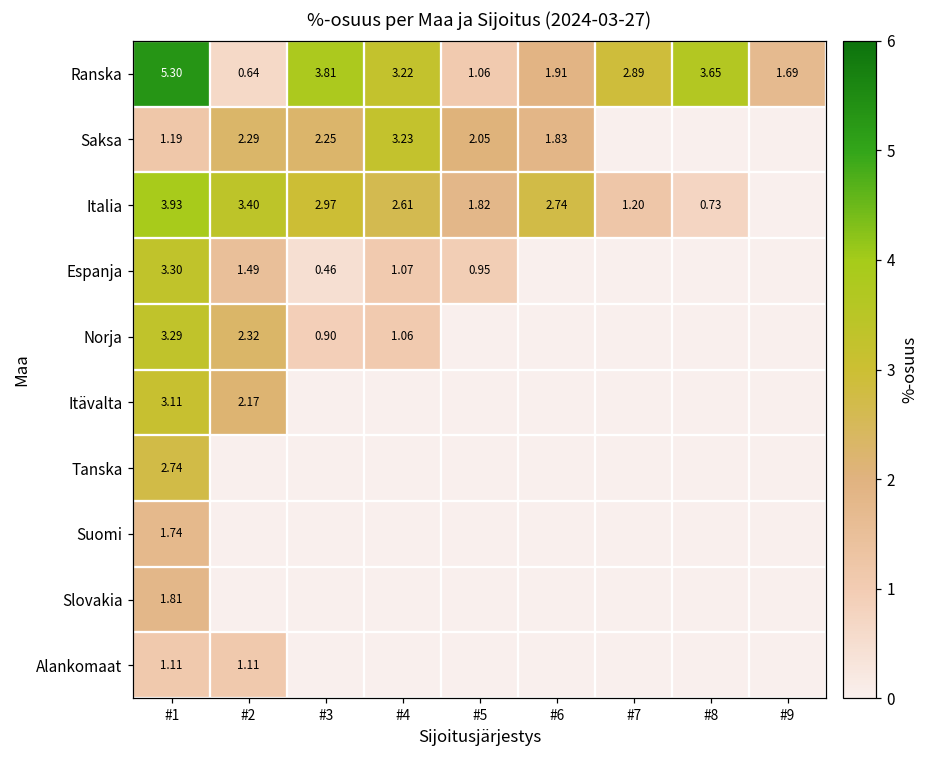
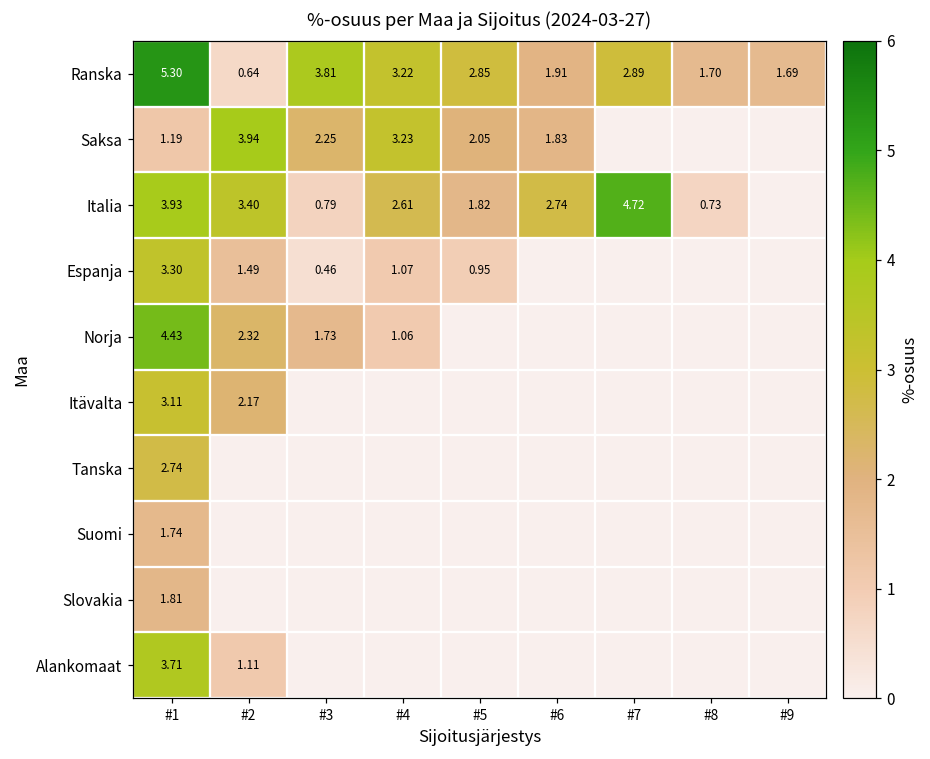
Ranska, #5: 1.06 -> 2.85
Ranska, #8: 3.65 -> 1.70
Saksa, #2: 2.29 -> 3.94
Italia, #3: 2.97 -> 0.79
Italia, #7: 1.20 -> 4.72
Norja, #1: 3.29 -> 4.43
Norja, #3: 0.90 -> 1.73
Alankomaat, #1: 1.11 -> 3.71
